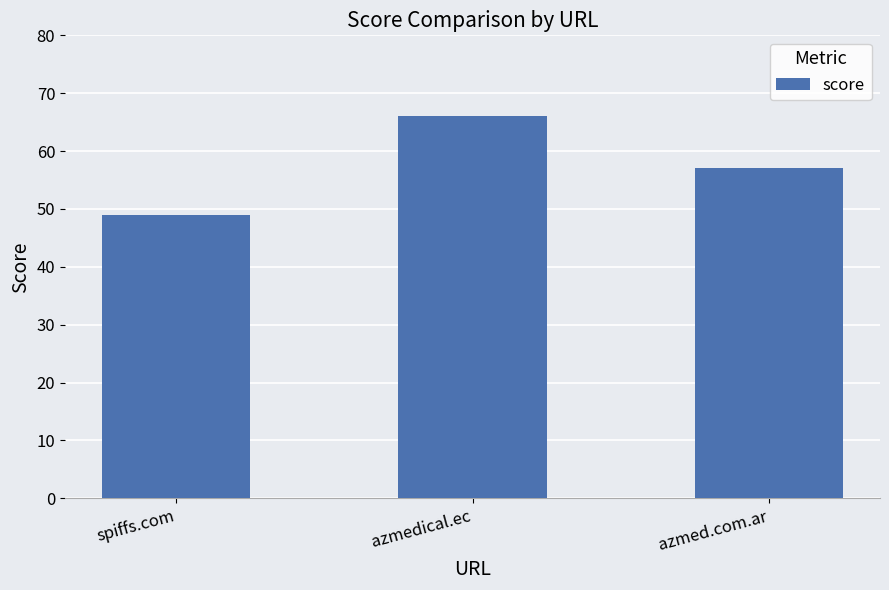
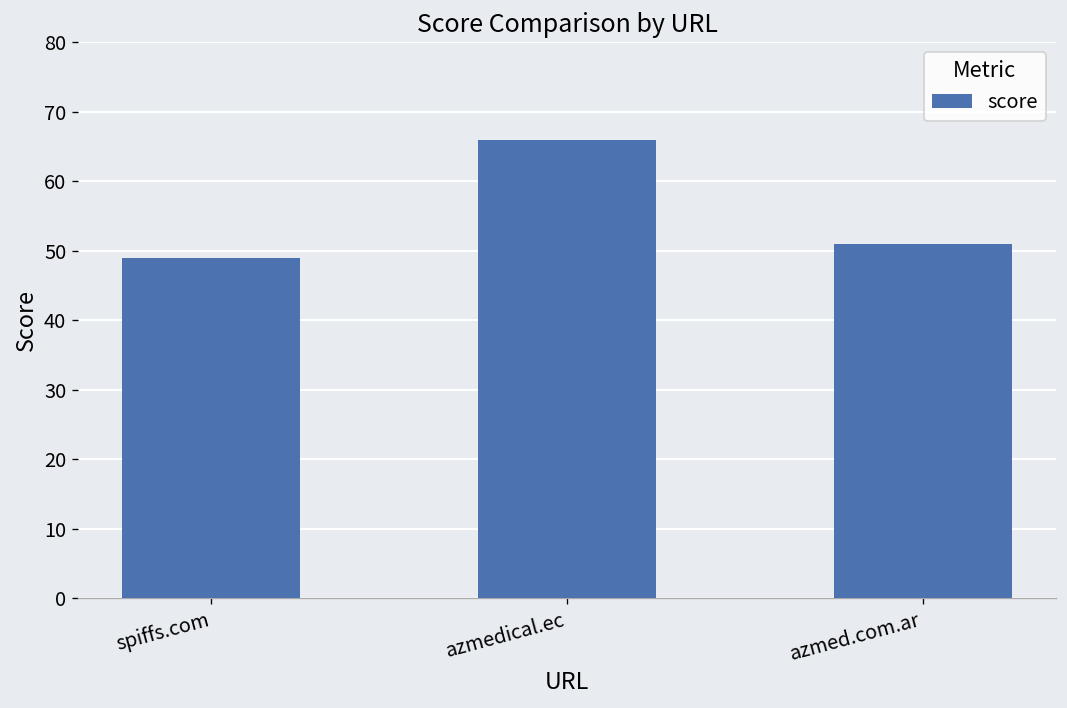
azmed.com.ar: 57 -> 51
